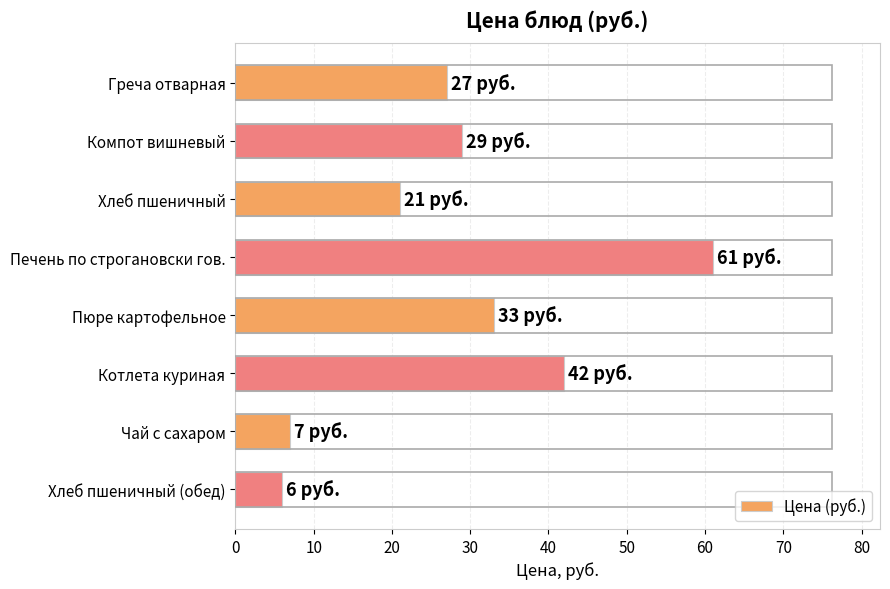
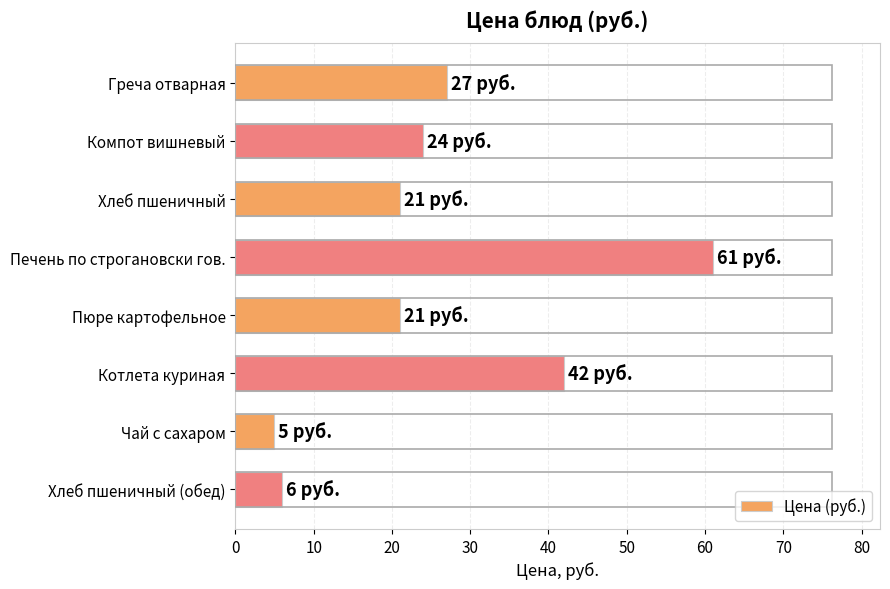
Компот вишневый: 29 -> 24
Пюре картофельное: 33 -> 21
Чай с сахаром: 7 -> 5
